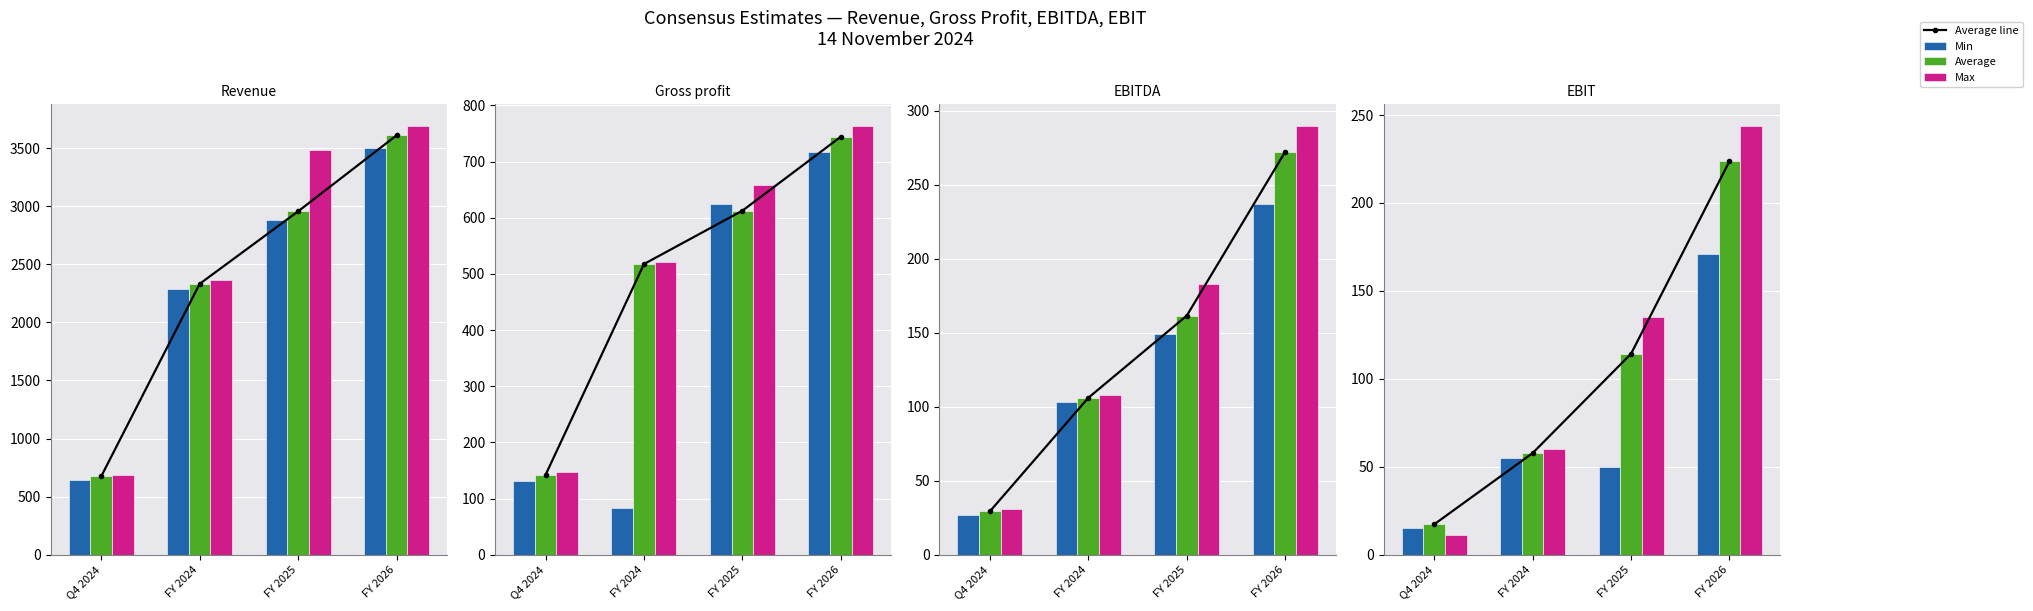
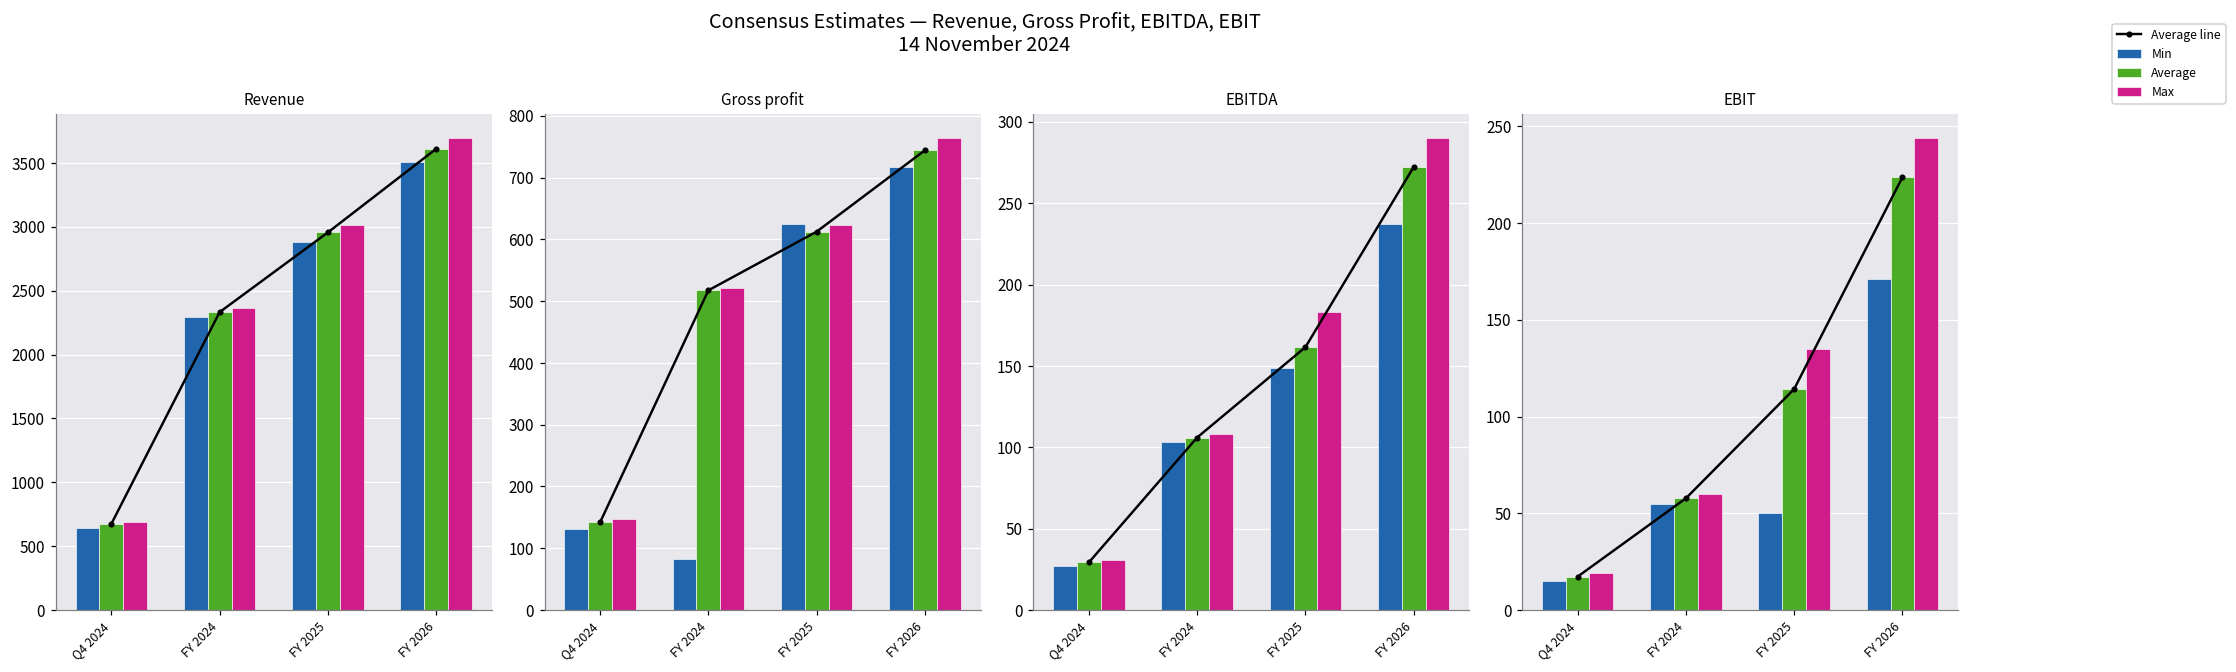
Revenue, Max, FY 2025: 3490 -> 3020
Gross profit, Max, FY 2025: 660 -> 620
EBIT, Max, Q4 2024: 11 -> 19
